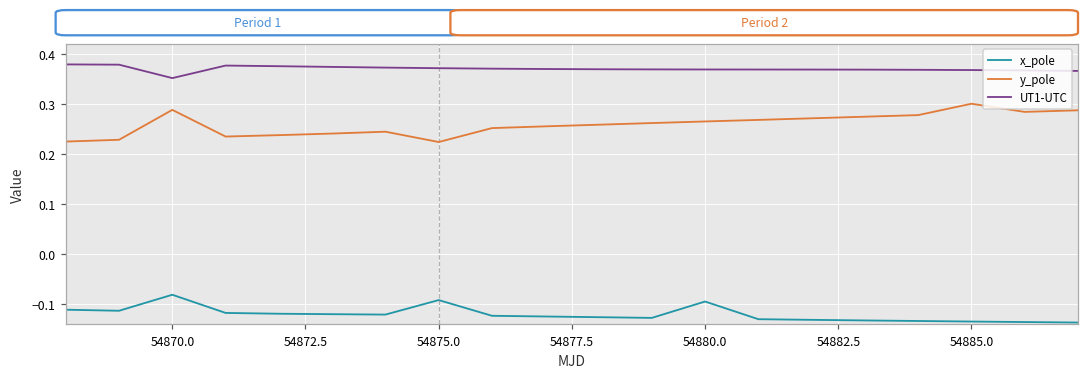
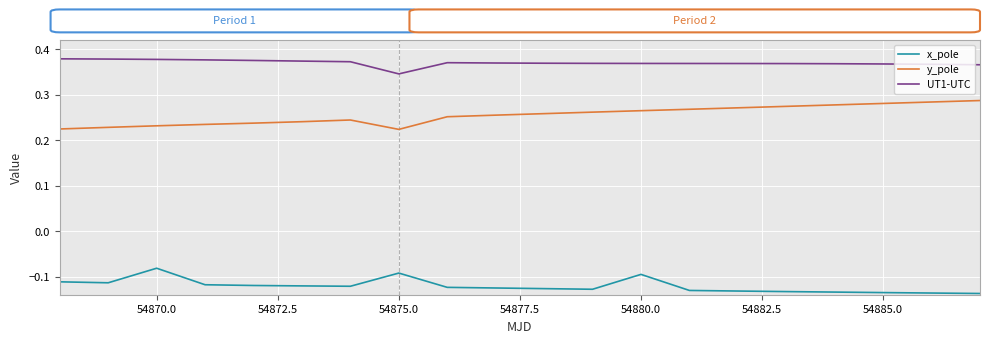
y_pole, 54870.0: 0.29 -> 0.23
UT1-UTC, 54870.0: 0.35 -> 0.38
UT1-UTC, 54875.0: 0.37 -> 0.35
y_pole, 54885.0: 0.30 -> 0.28
